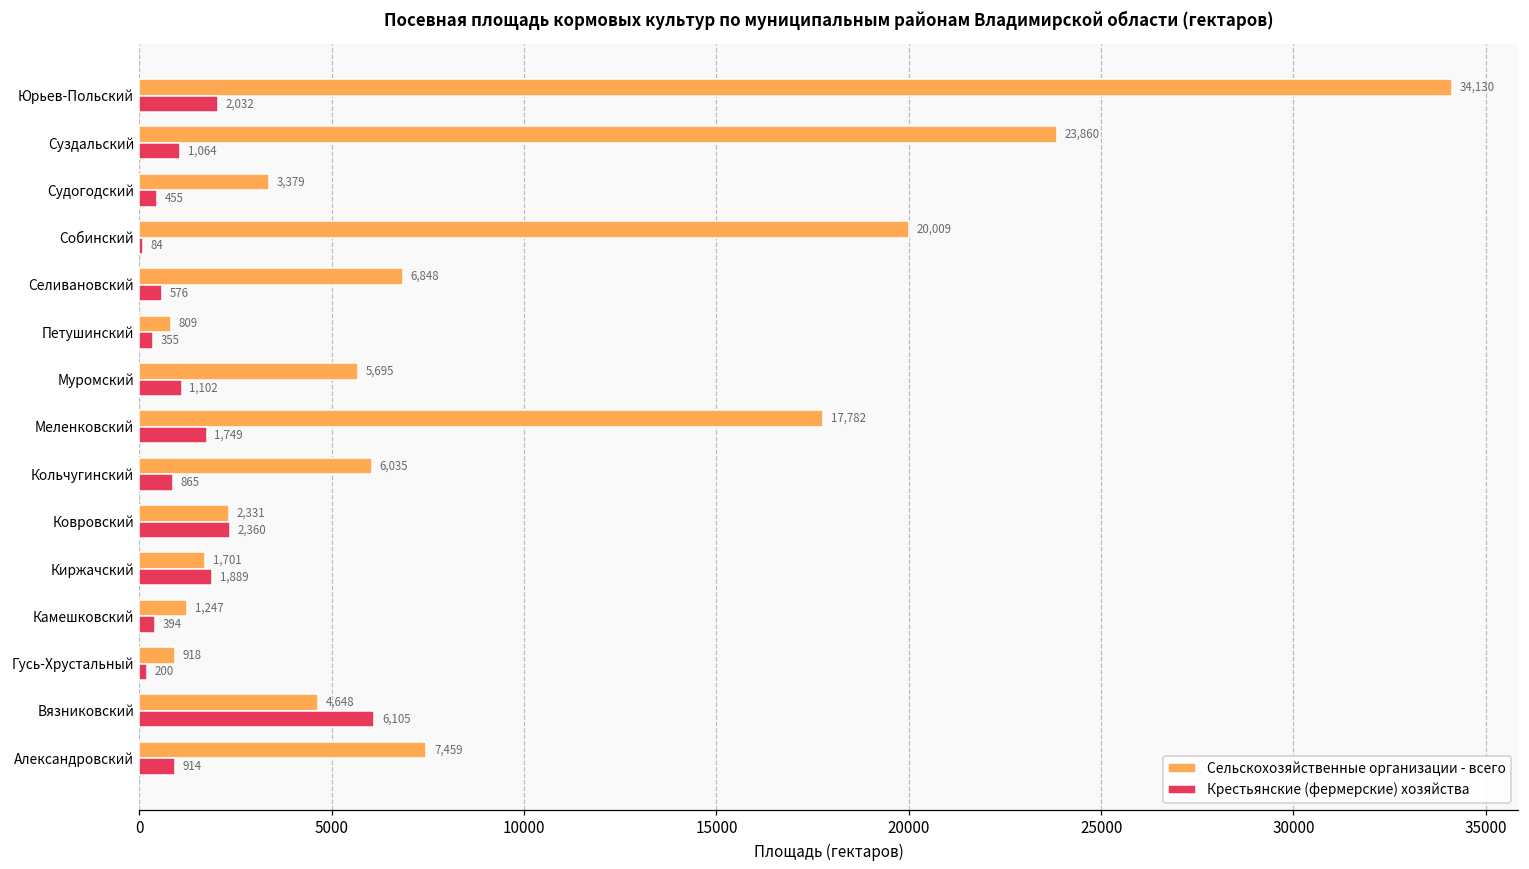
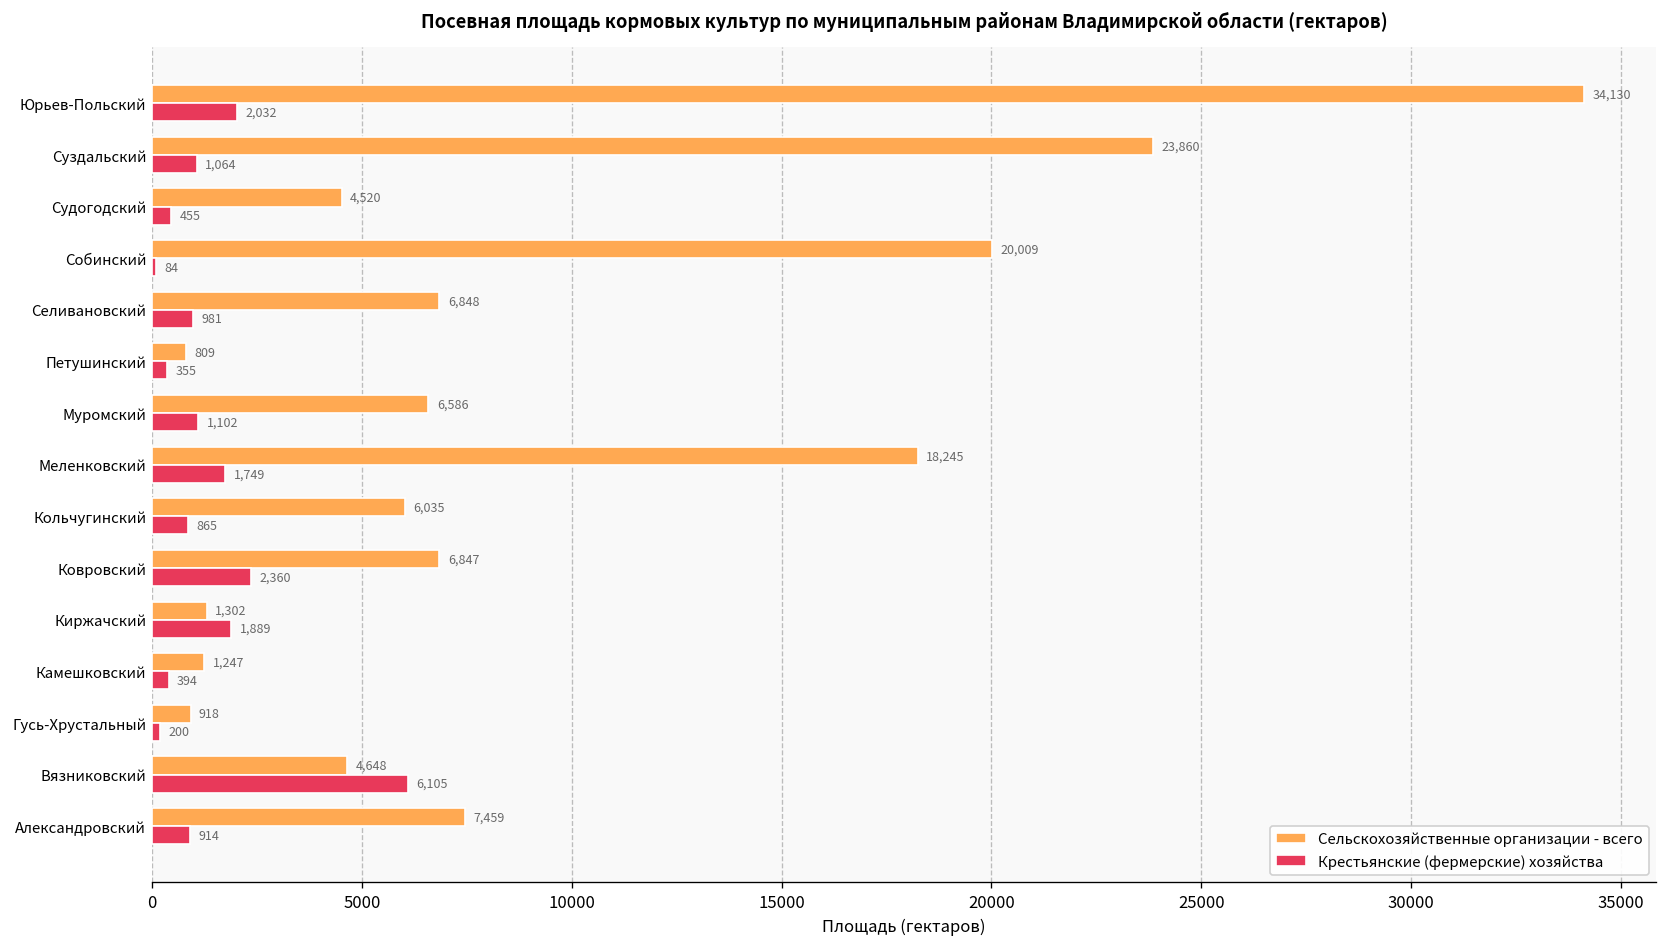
Сельскохозяйственные организации - всего, Судогодский: 3,379 -> 4,520
Крестьянские (фермерские) хозяйства, Селивановский: 576 -> 981
Сельскохозяйственные организации - всего, Муромский: 5,695 -> 6,586
Сельскохозяйственные организации - всего, Меленковский: 17,782 -> 18,245
Сельскохозяйственные организации - всего, Ковровский: 2,331 -> 6,847
Сельскохозяйственные организации - всего, Киржачский: 1,701 -> 1,302
